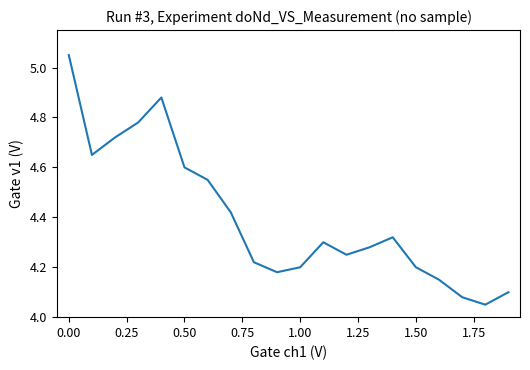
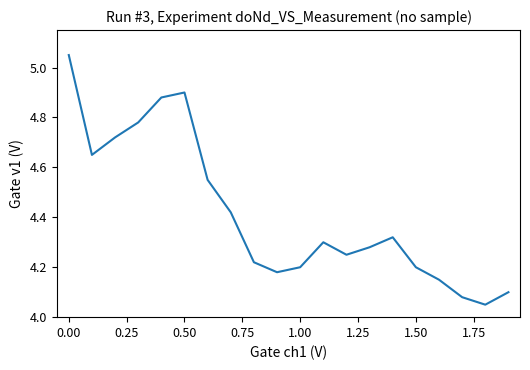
0.50: 4.6 -> 4.9
